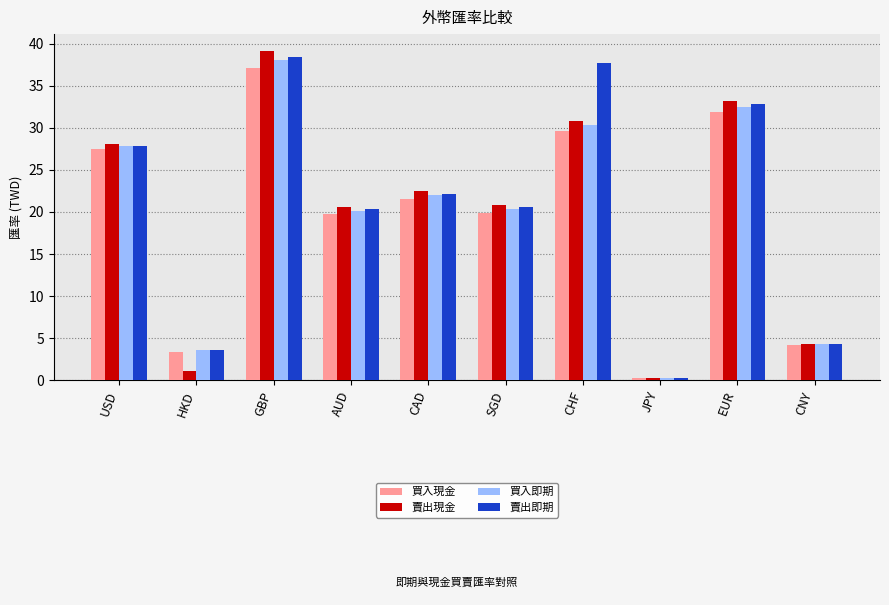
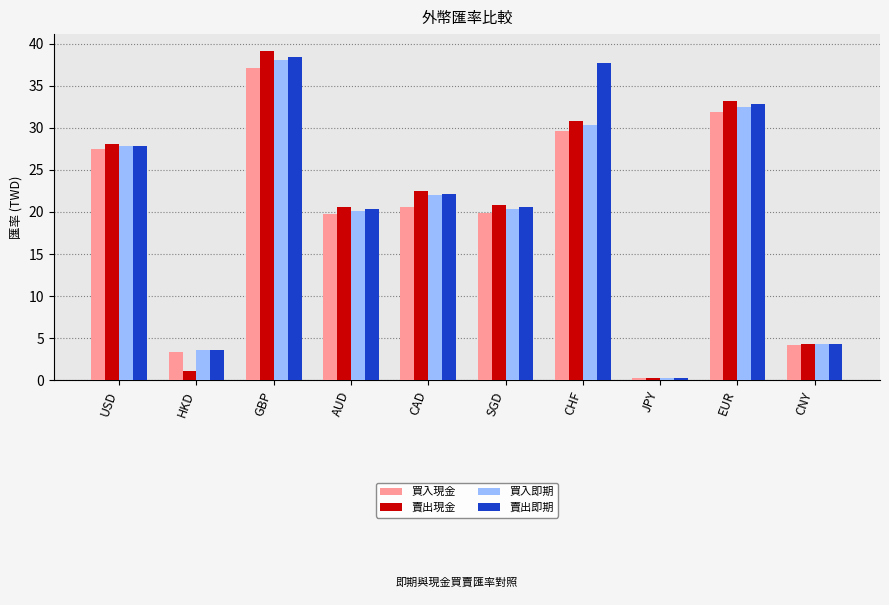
買入現金, CAD: 22 -> 21
